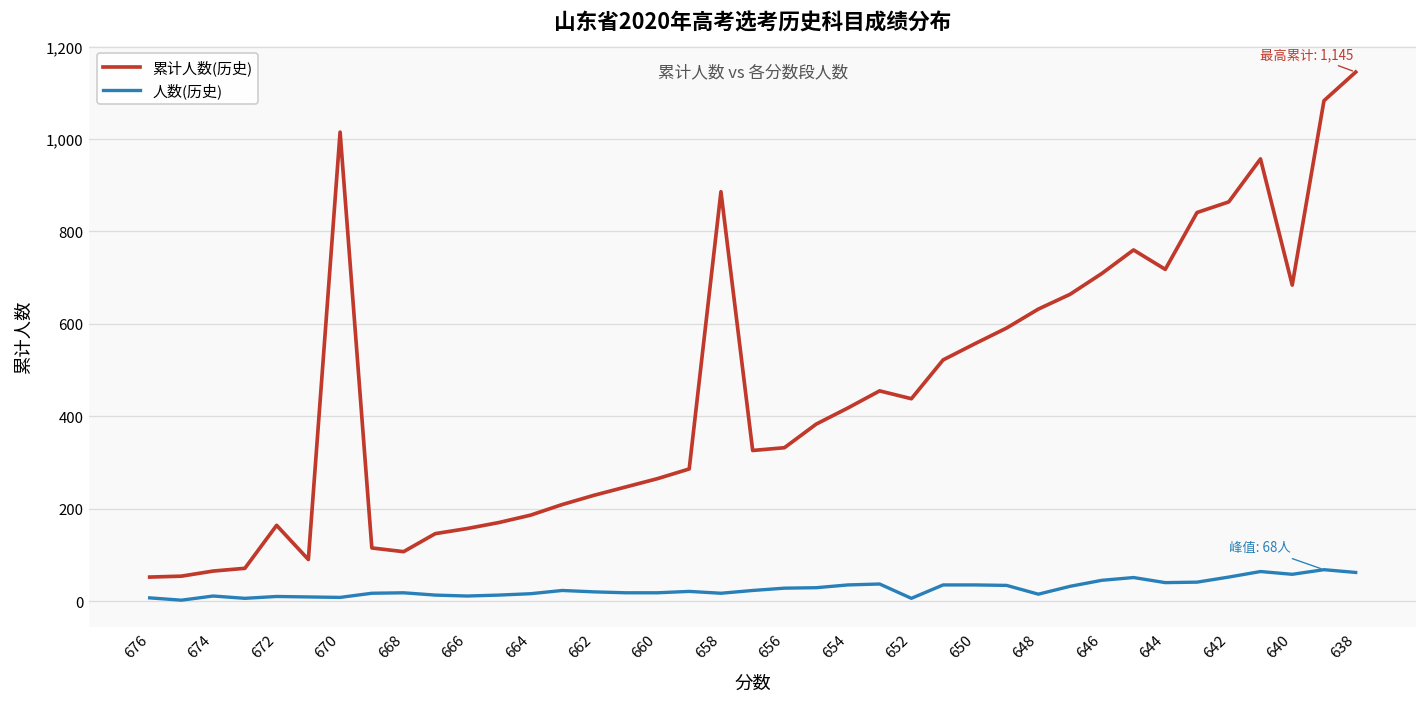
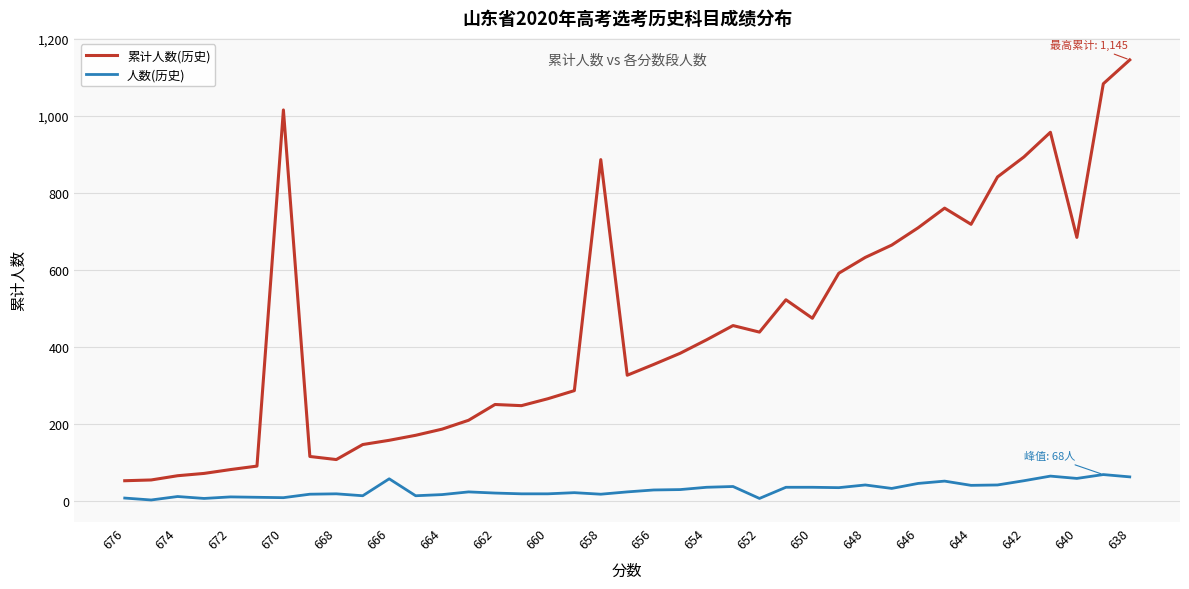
累计人数(历史), 672: 160 -> 80
人数(历史), 666: 10 -> 60
累计人数(历史), 662: 230 -> 250
累计人数(历史), 656: 330 -> 350
累计人数(历史), 650: 560 -> 470
人数(历史), 648: 20 -> 40
累计人数(历史), 642: 860 -> 890
